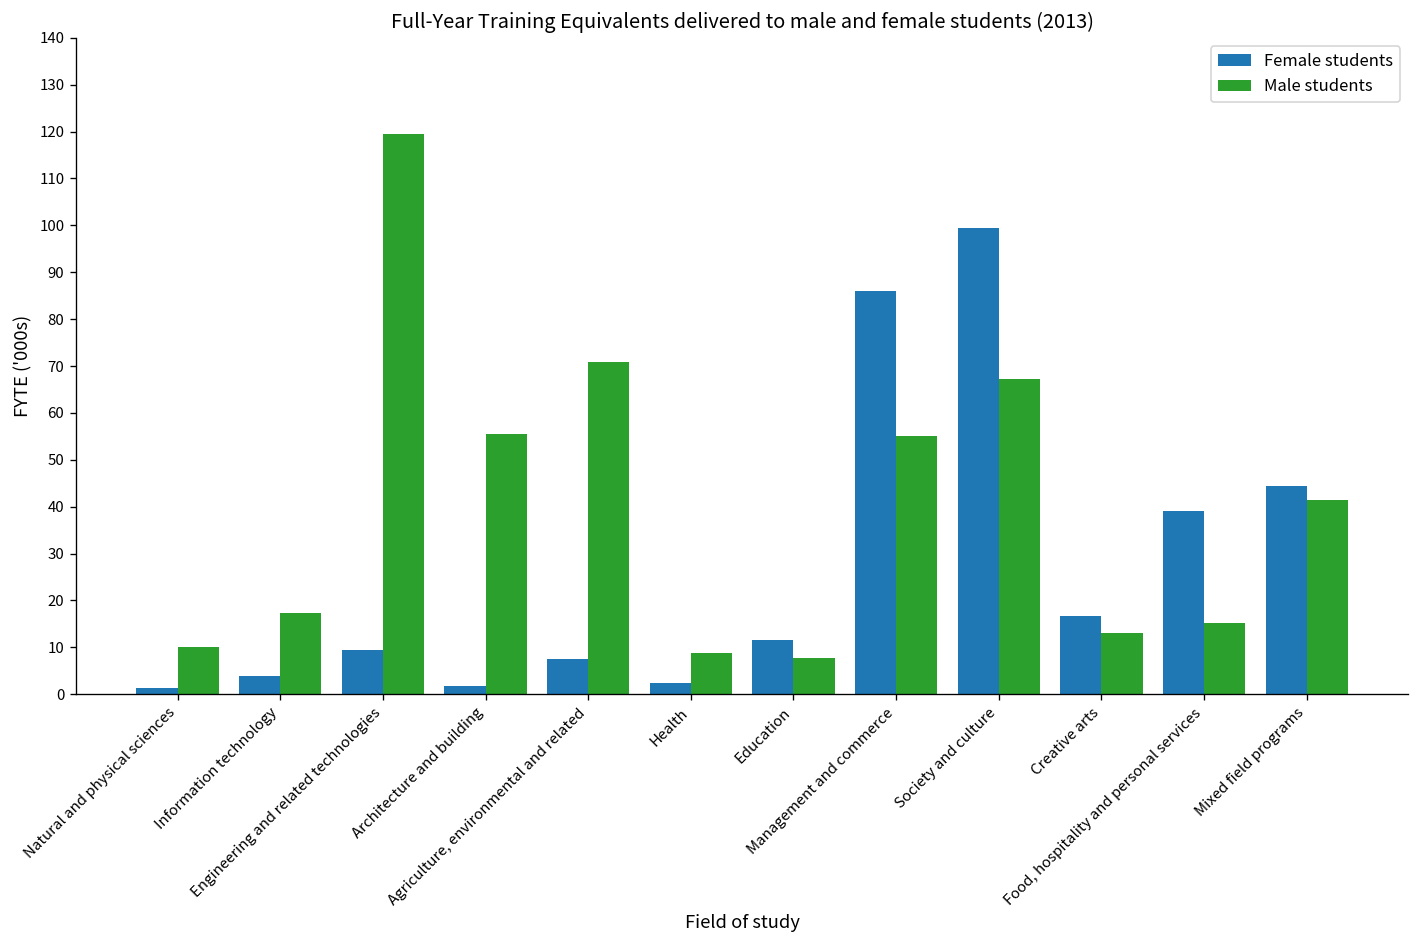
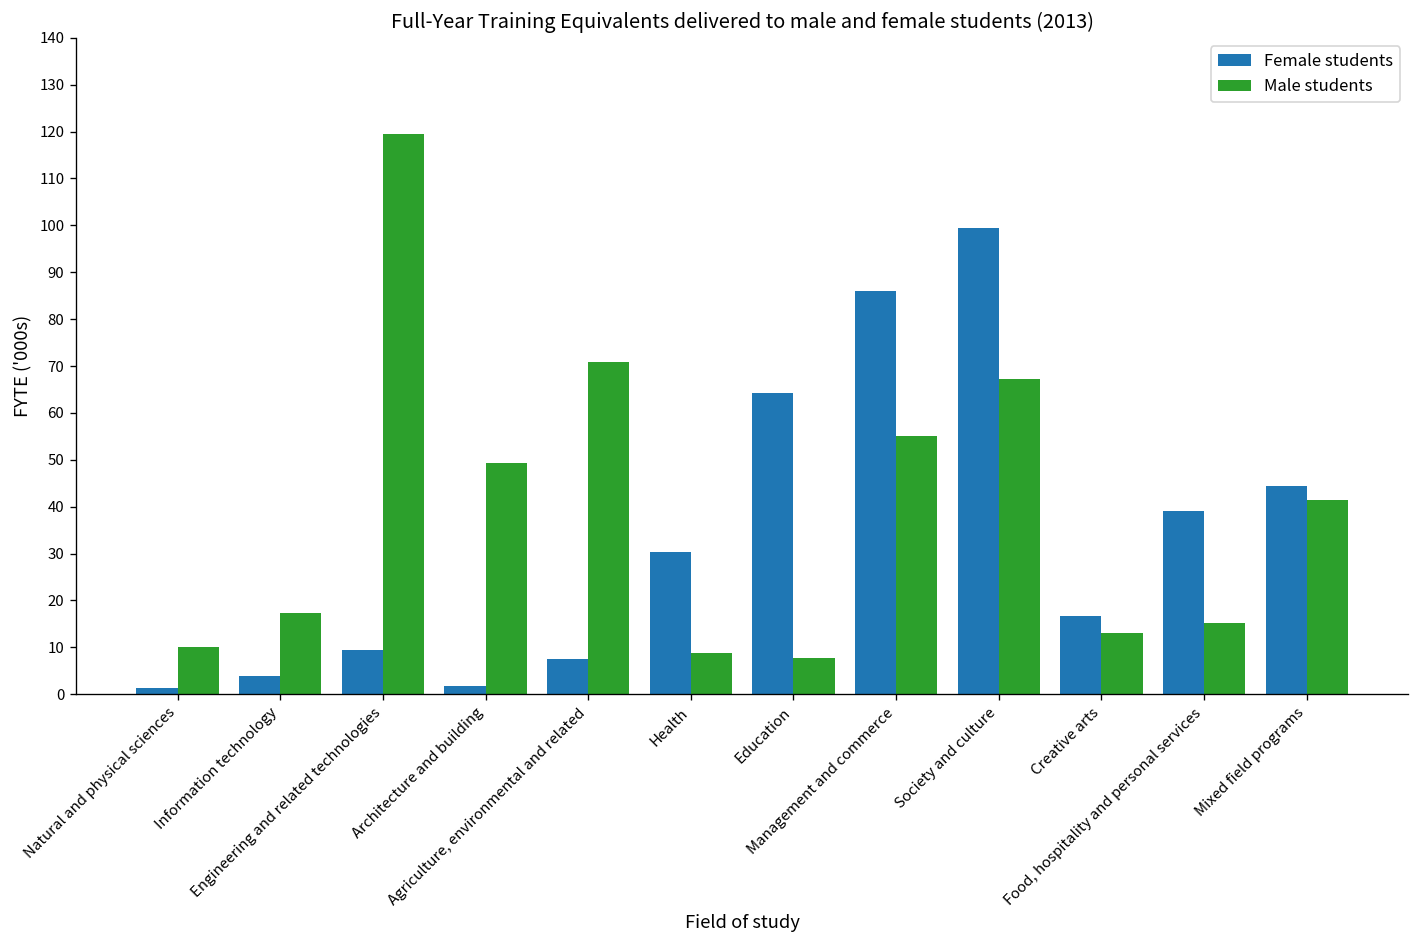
Male students, Architecture and building: 55 -> 49
Female students, Health: 2 -> 30
Female students, Education: 12 -> 64
